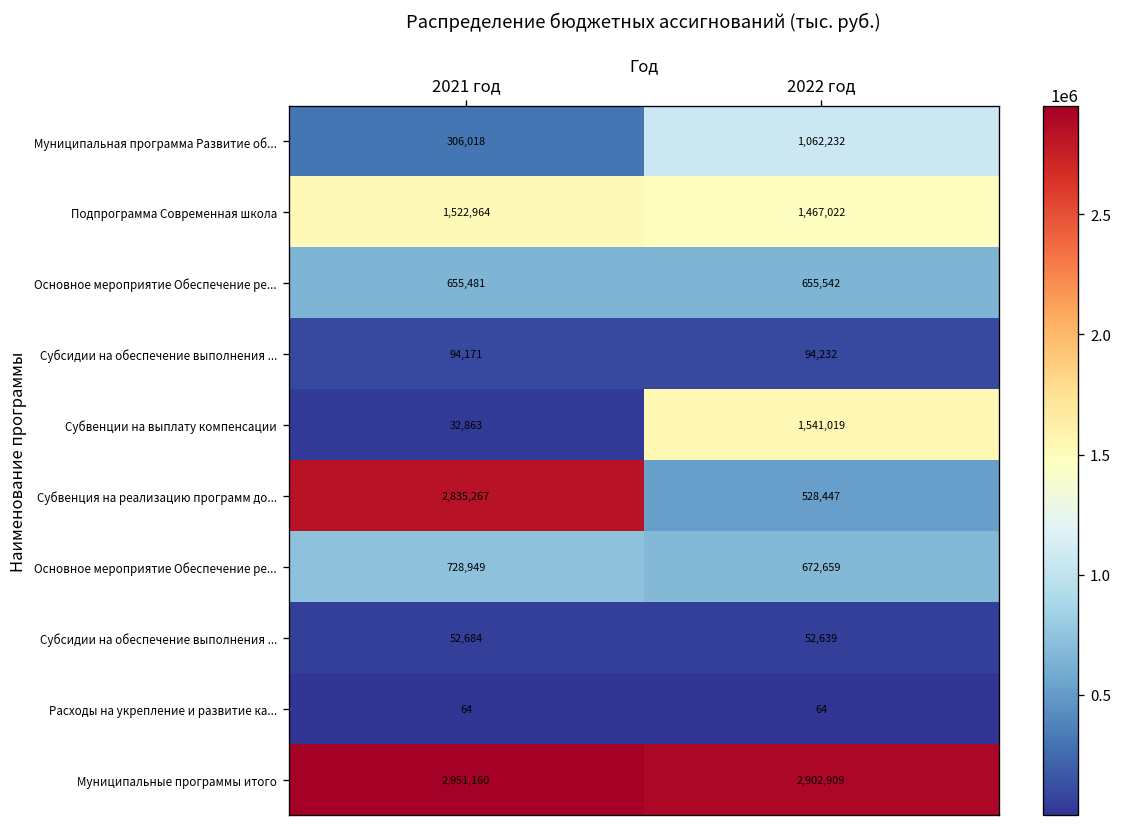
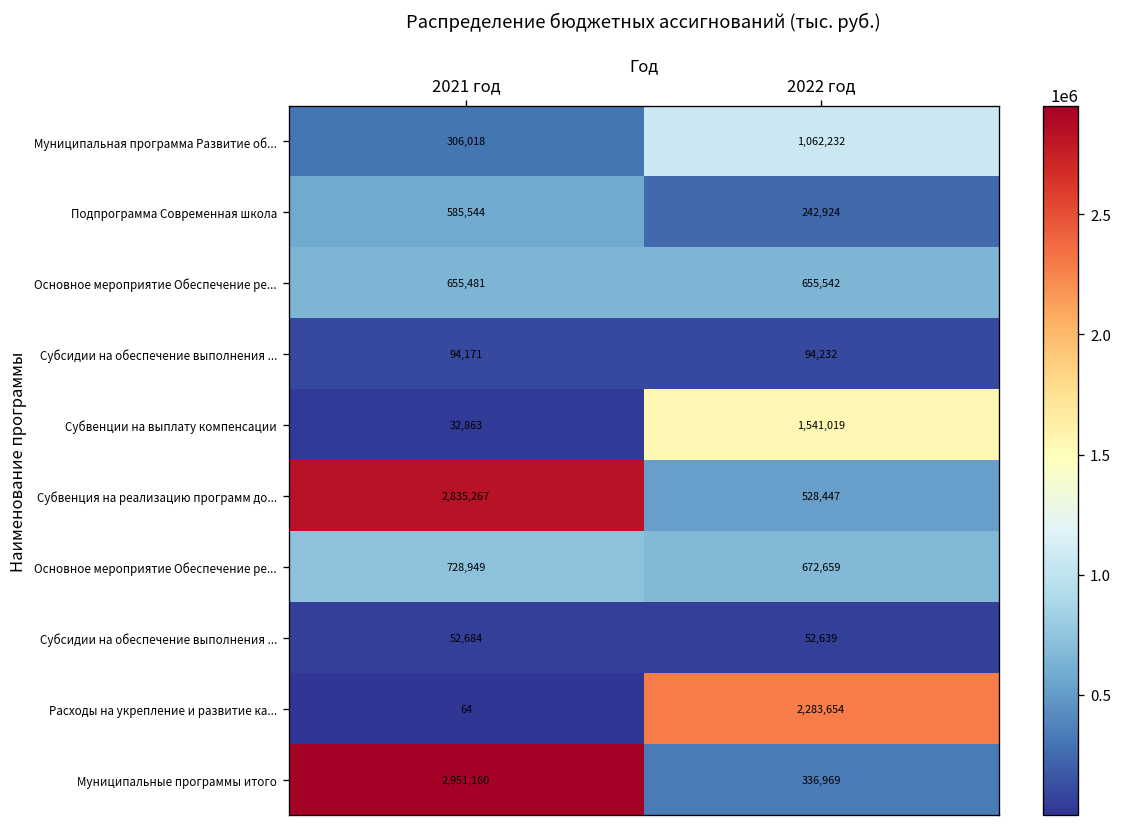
Подпрограмма Современная школа, 2021 год: 1,522,964 -> 585,544
Подпрограмма Современная школа, 2022 год: 1,467,022 -> 242,924
Расходы на укрепление и развитие ка..., 2022 год: 64 -> 2,283,654
Муниципальные программы итого, 2022 год: 2,902,909 -> 336,969
